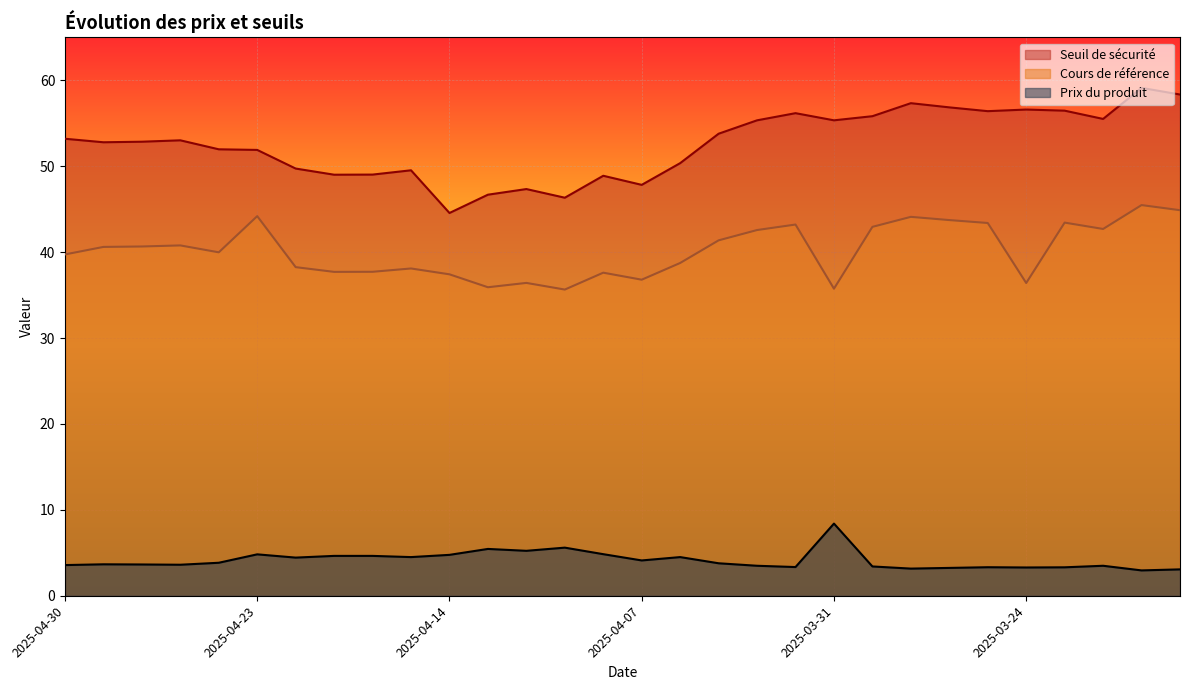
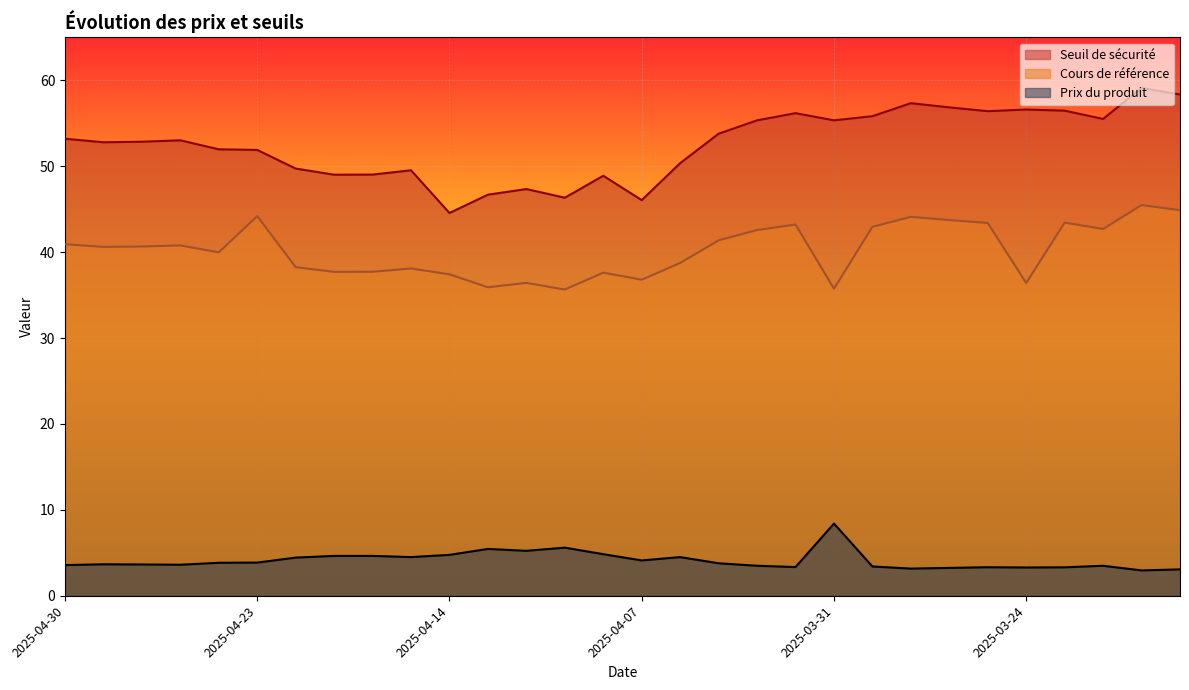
Cours de référence, 2025-04-30: 40 -> 41
Prix du produit, 2025-04-23: 5 -> 4
Seuil de sécurité, 2025-04-07: 48 -> 46
